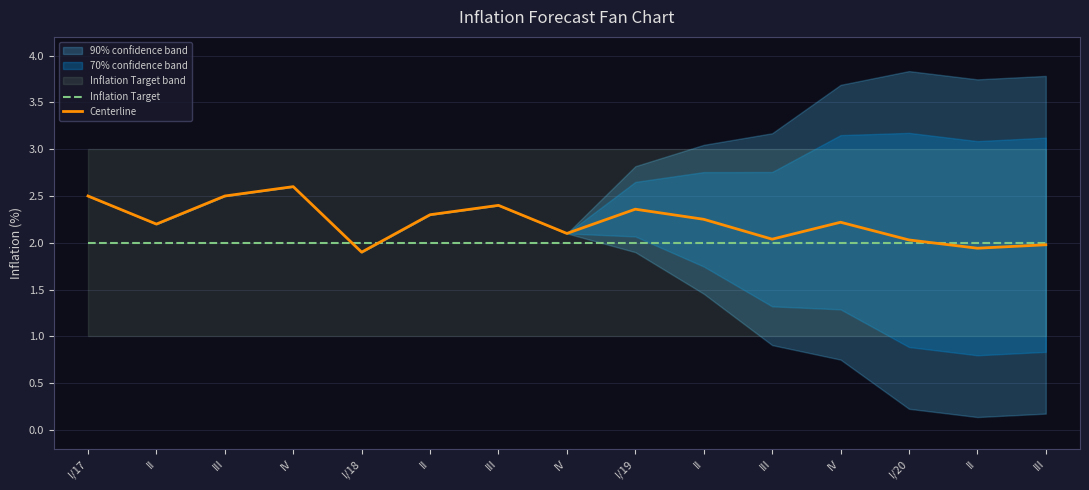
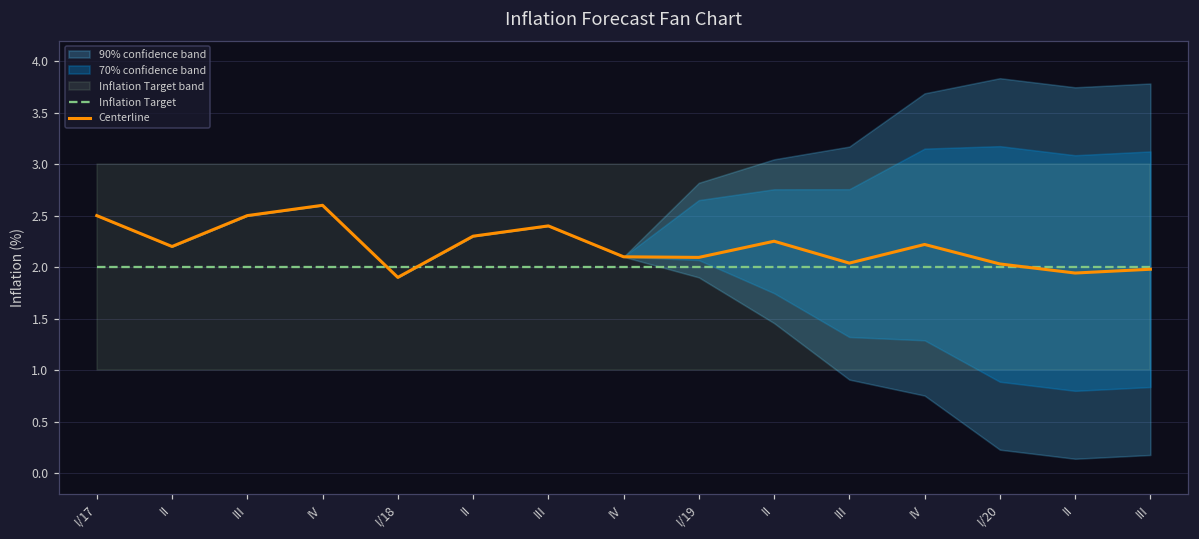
Centerline, I/19: 2.4 -> 2.1
